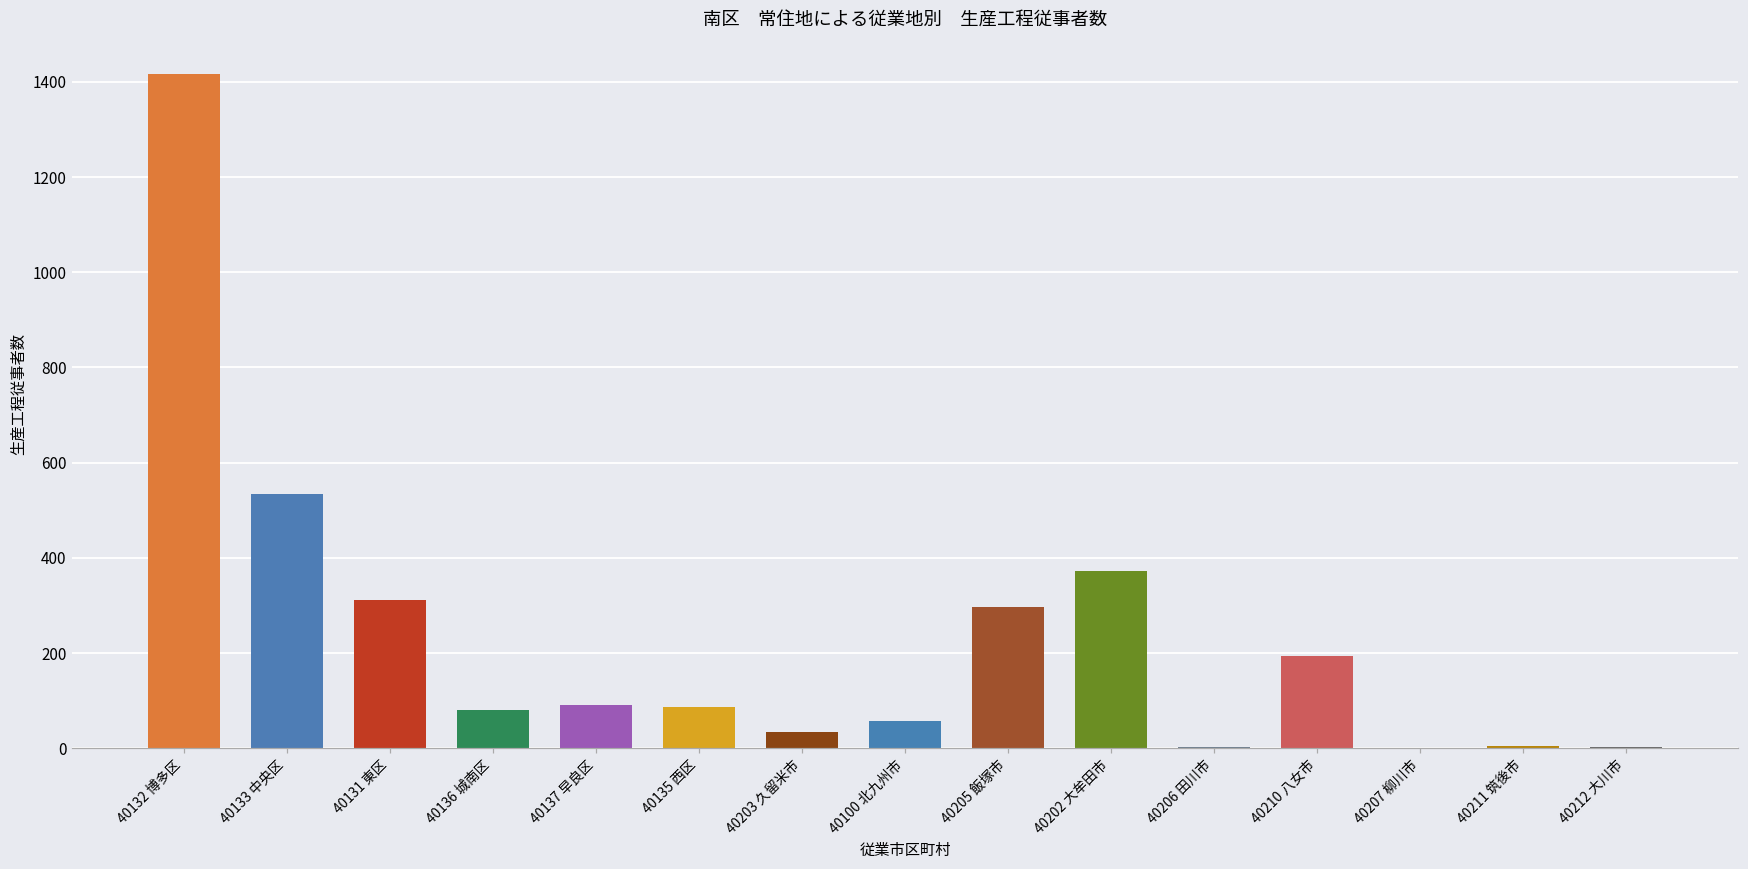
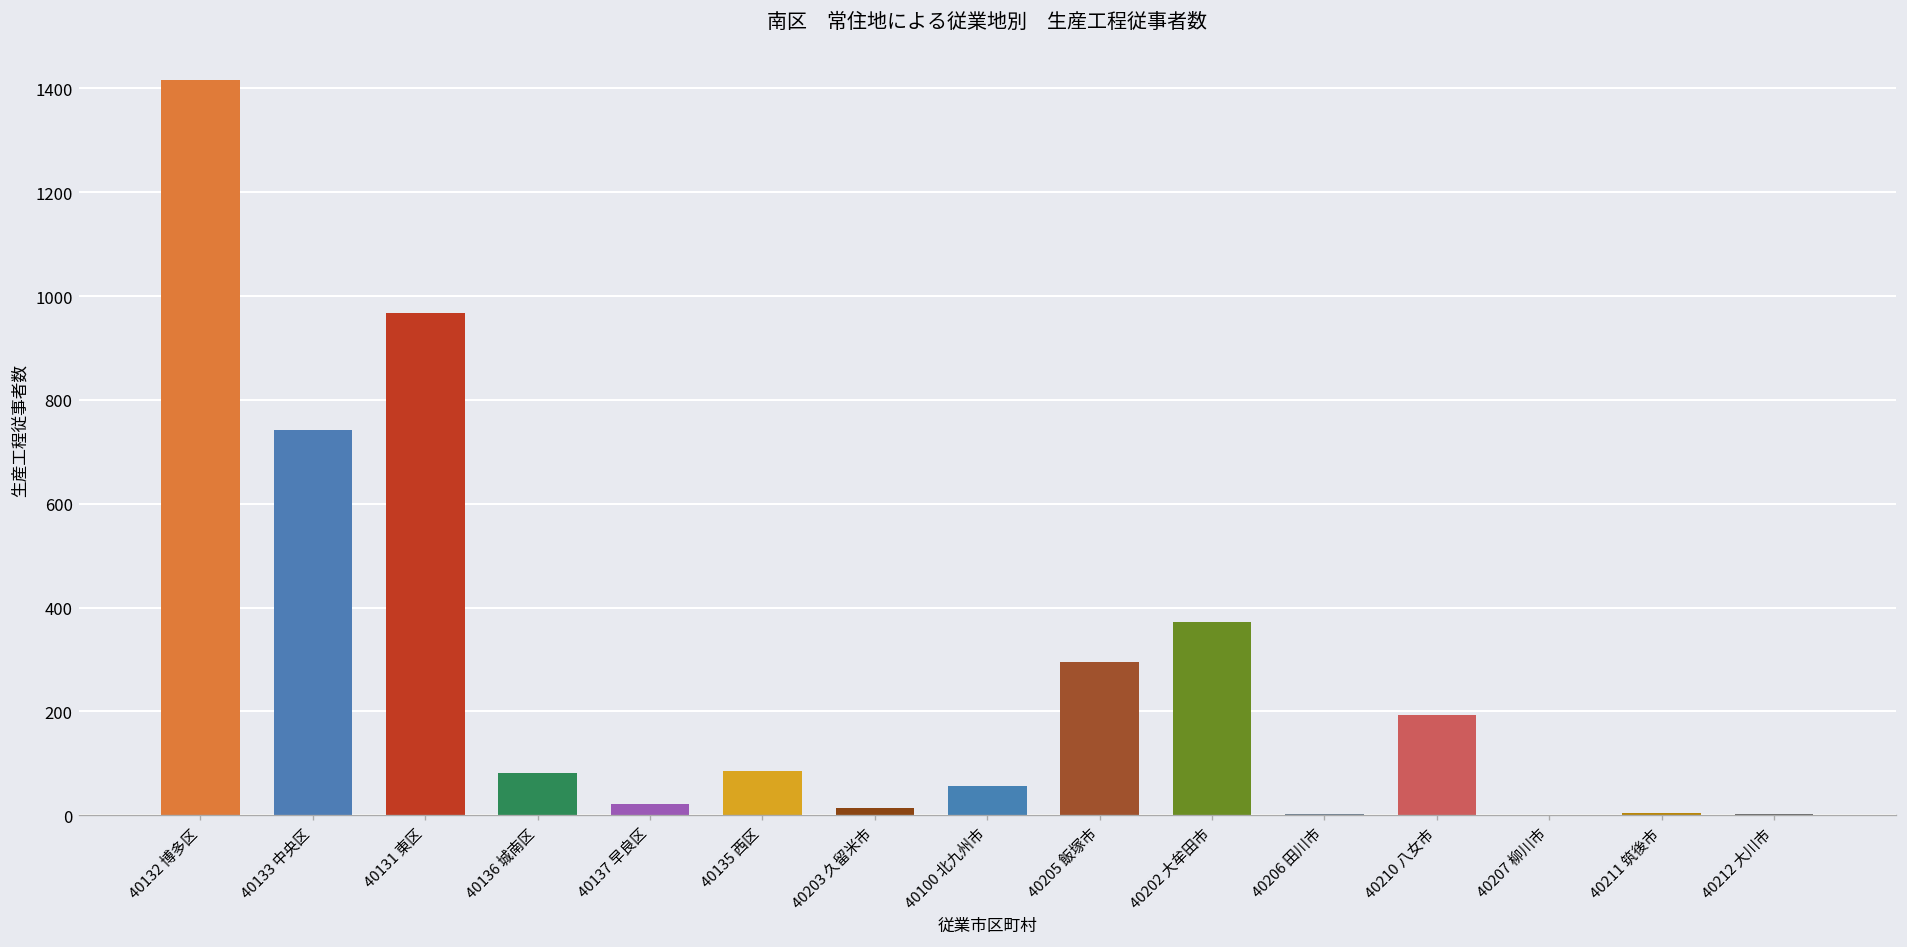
40133 中央区: 540 -> 740
40131 東区: 310 -> 970
40137 早良区: 90 -> 20
40203 久留米市: 30 -> 10
